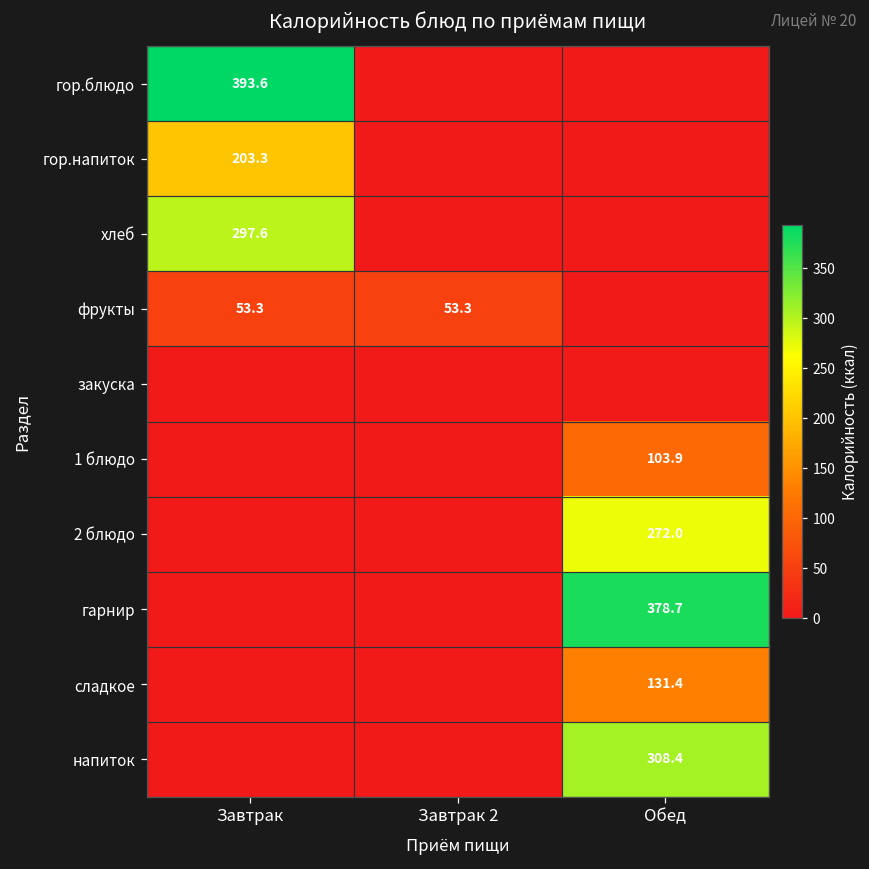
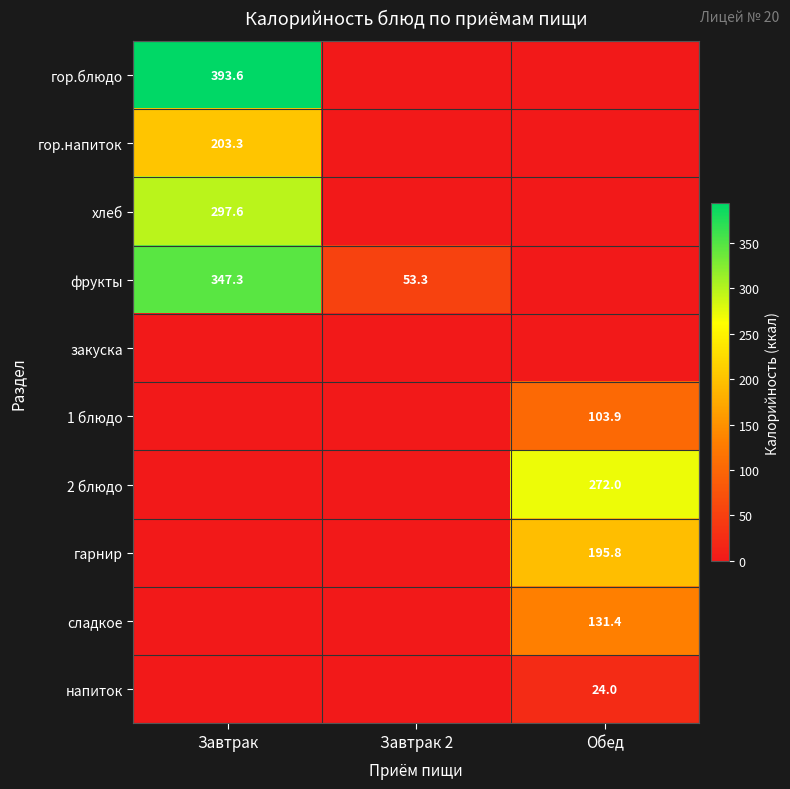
фрукты, Завтрак: 53.3 -> 347.3
гарнир, Обед: 378.7 -> 195.8
напиток, Обед: 308.4 -> 24.0
